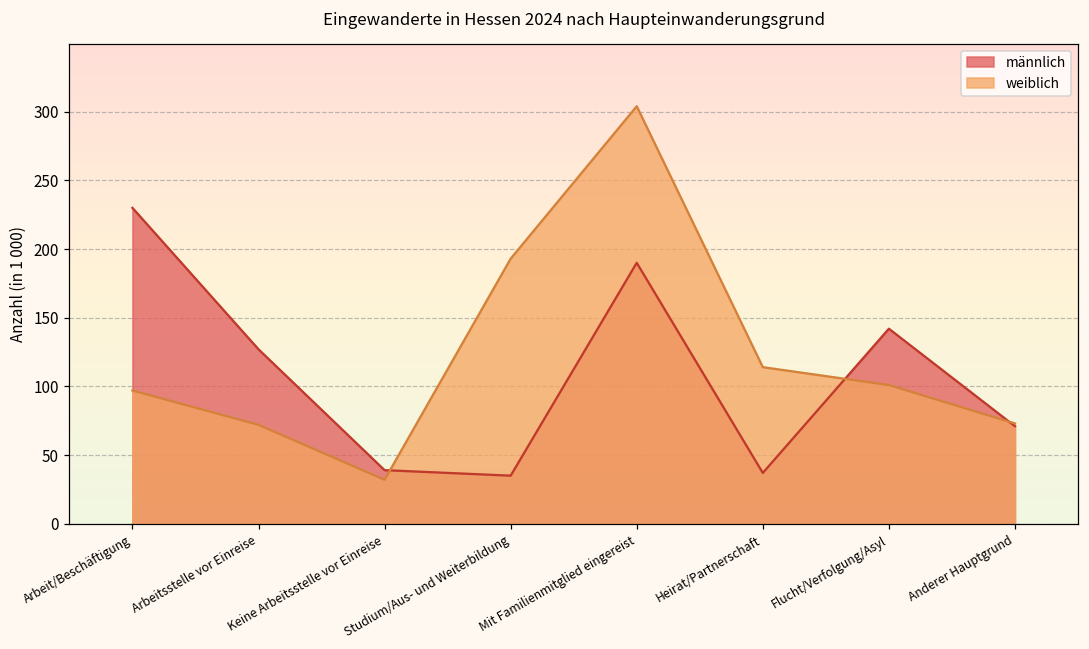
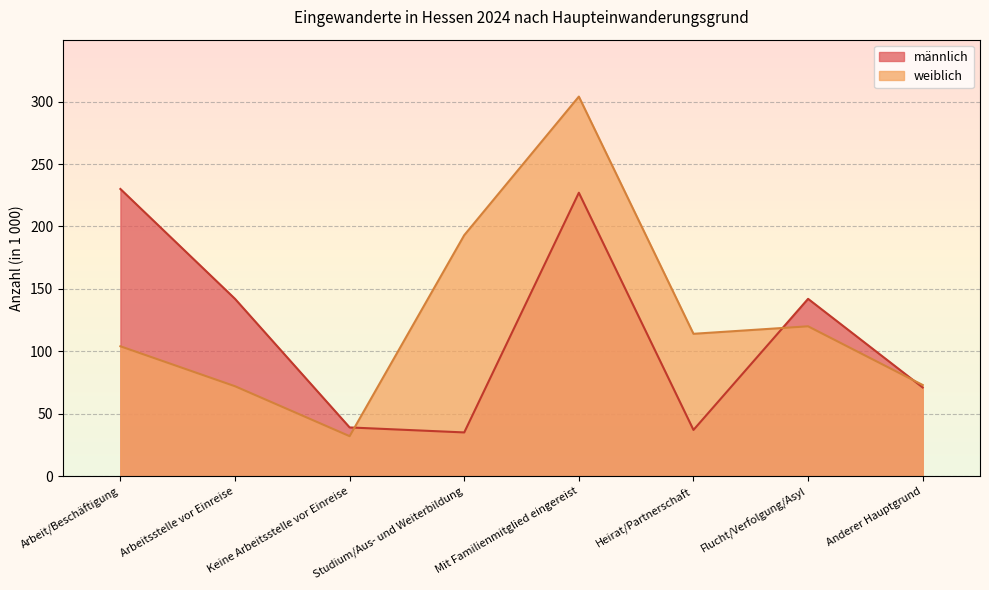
weiblich, Arbeit/Beschäftigung: 97 -> 104
männlich, Arbeitsstelle vor Einreise: 127 -> 142
männlich, Mit Familienmitglied eingereist: 190 -> 227
weiblich, Flucht/Verfolgung/Asyl: 101 -> 120
